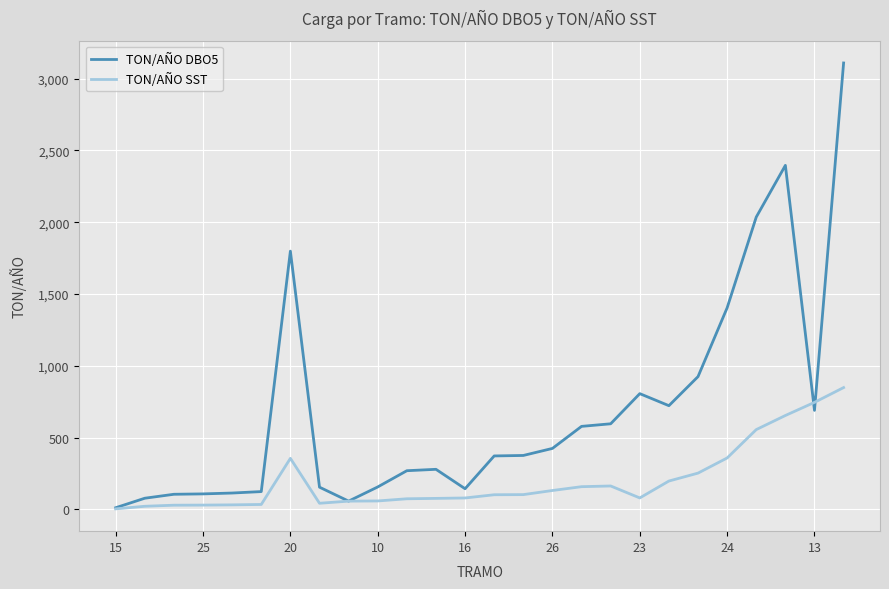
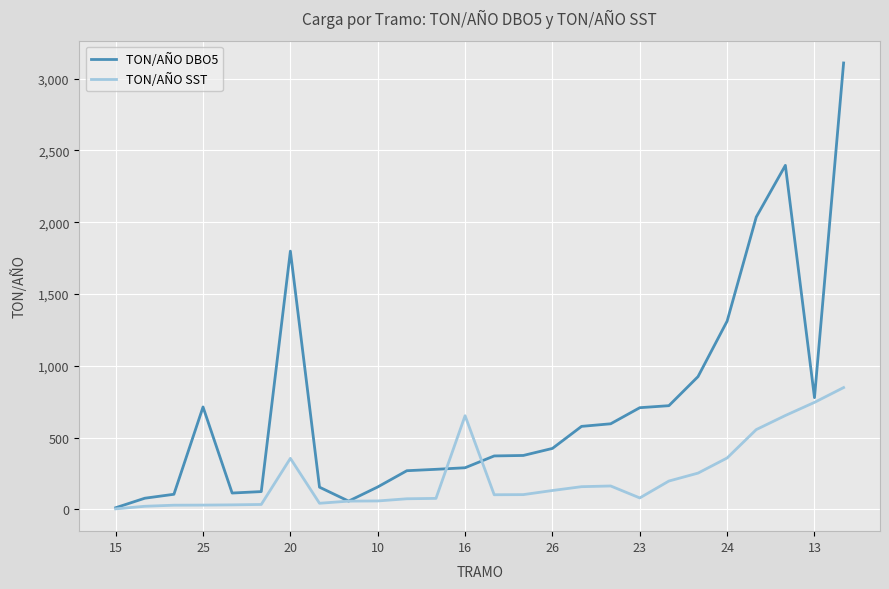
TON/AÑO DBO5, 25: 110 -> 710
TON/AÑO DBO5, 16: 140 -> 290
TON/AÑO SST, 16: 80 -> 650
TON/AÑO DBO5, 23: 810 -> 710
TON/AÑO DBO5, 24: 1,400 -> 1,310
TON/AÑO DBO5, 13: 690 -> 780
